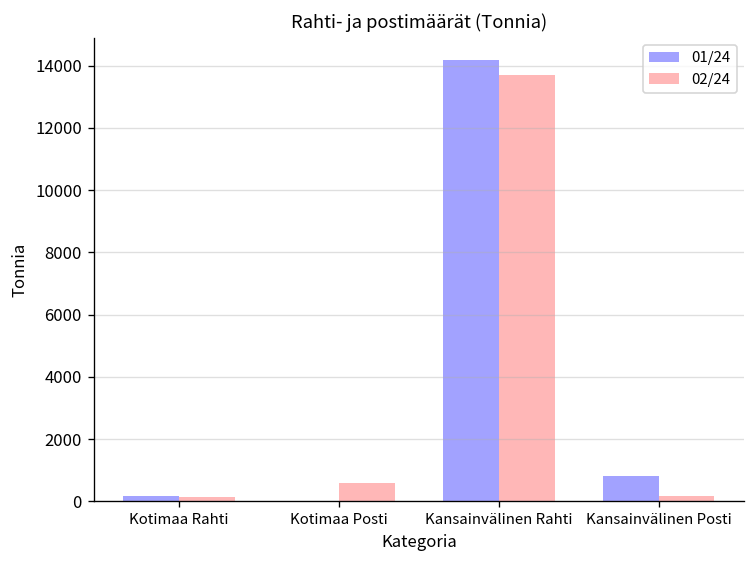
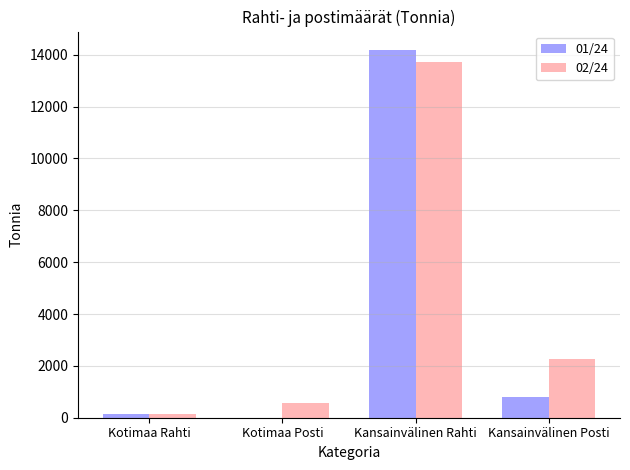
02/24, Kansainvälinen Posti: 200 -> 2300
